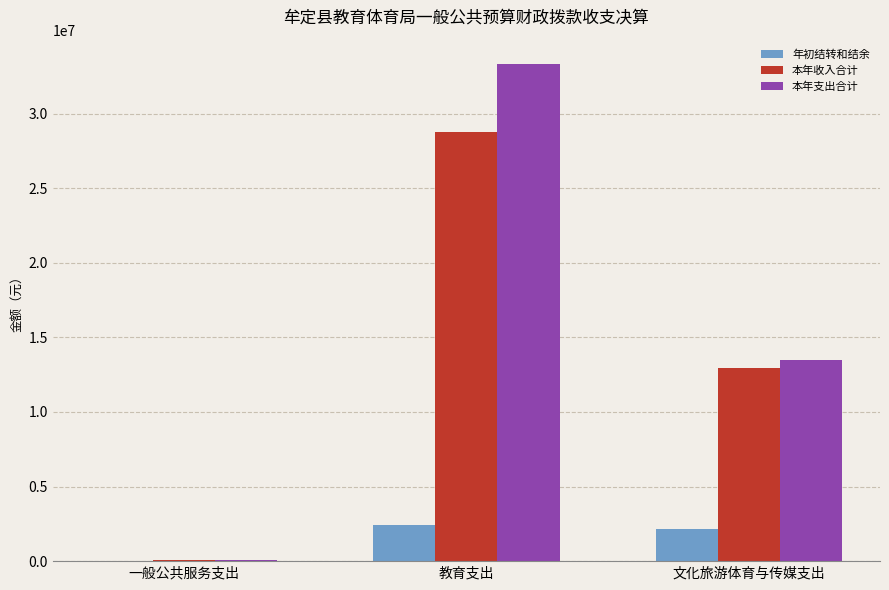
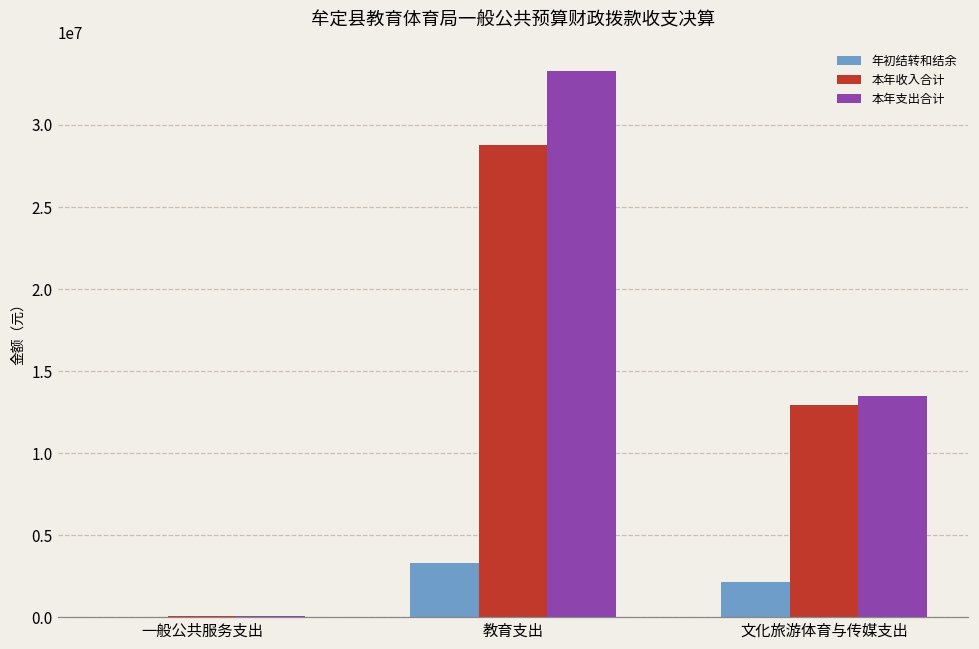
年初结转和结余, 教育支出: 2400000 -> 3300000
